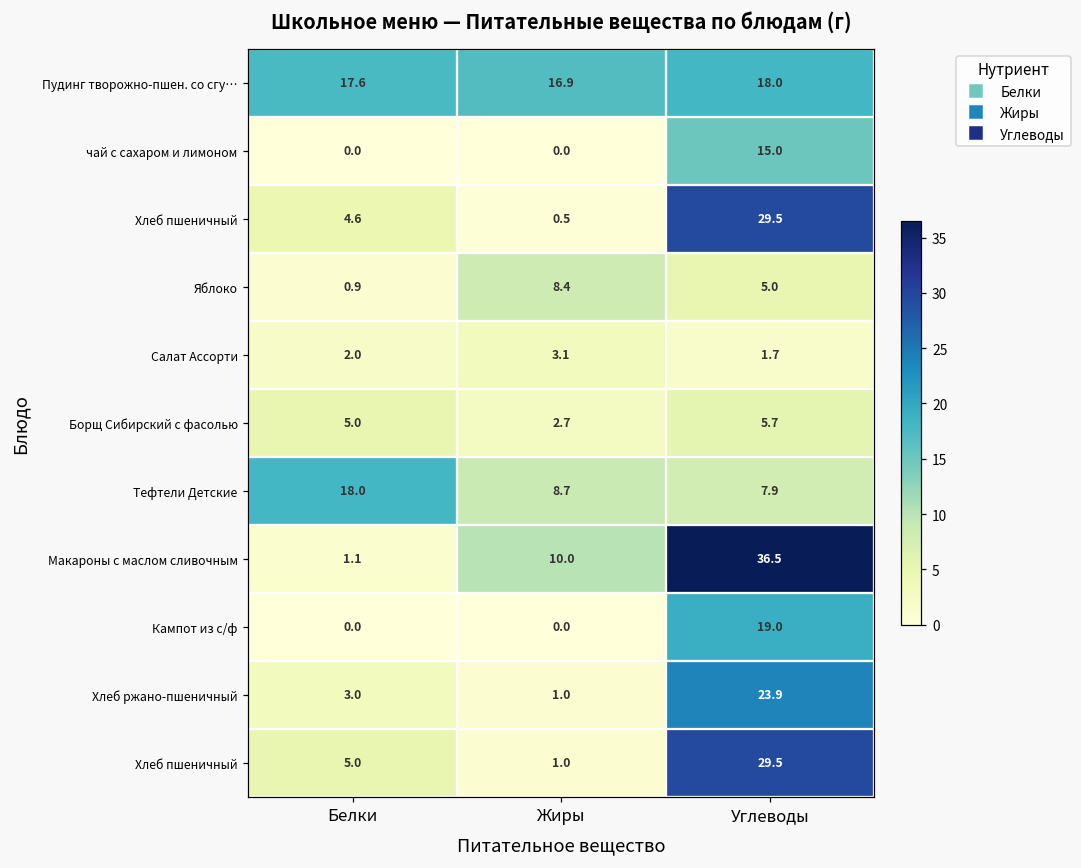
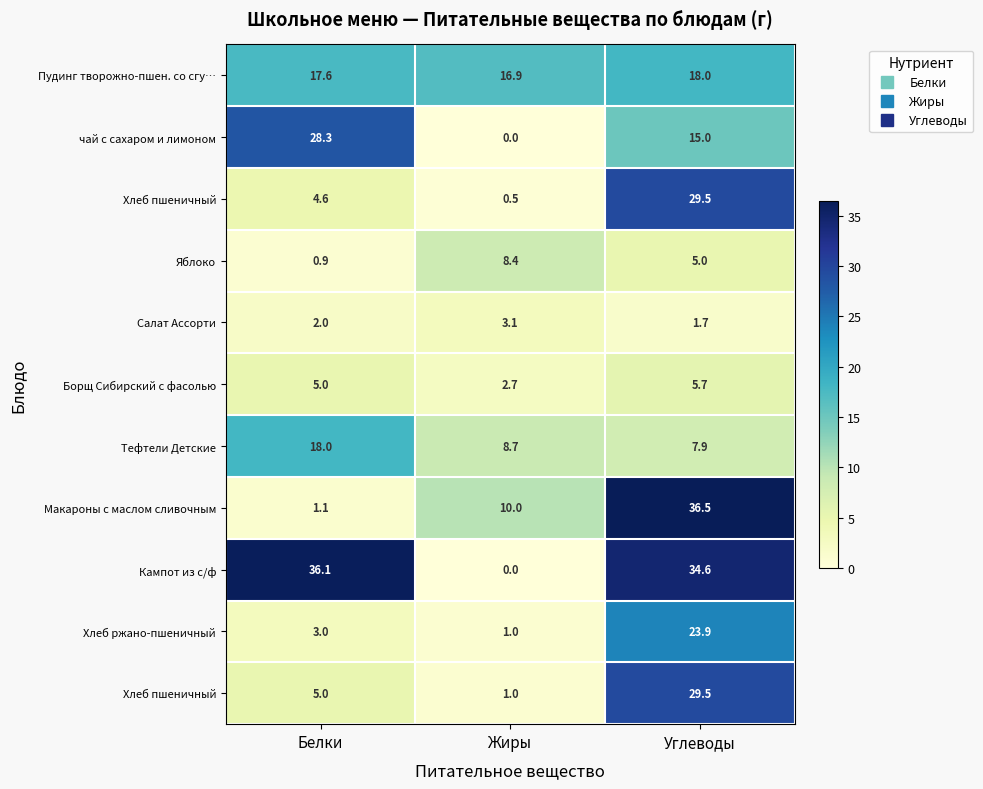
чай с сахаром и лимоном, Белки: 0.0 -> 28.3
Кампот из с/ф, Белки: 0.0 -> 36.1
Кампот из с/ф, Углеводы: 19.0 -> 34.6
